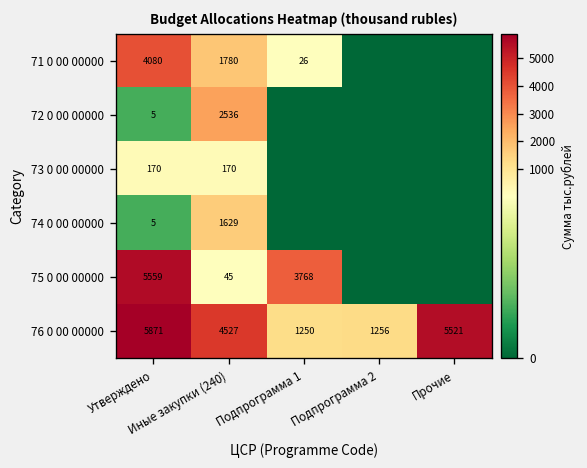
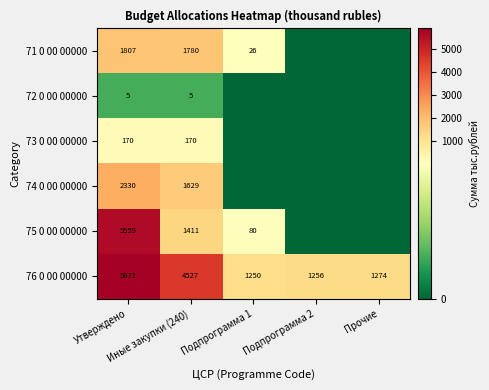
71 0 00 00000, Утверждено: 4080 -> 1807
72 0 00 00000, Иные закупки (240): 2536 -> 5
74 0 00 00000, Утверждено: 5 -> 2330
75 0 00 00000, Иные закупки (240): 45 -> 1411
75 0 00 00000, Подпрограмма 1: 3768 -> 80
76 0 00 00000, Прочие: 5521 -> 1274
